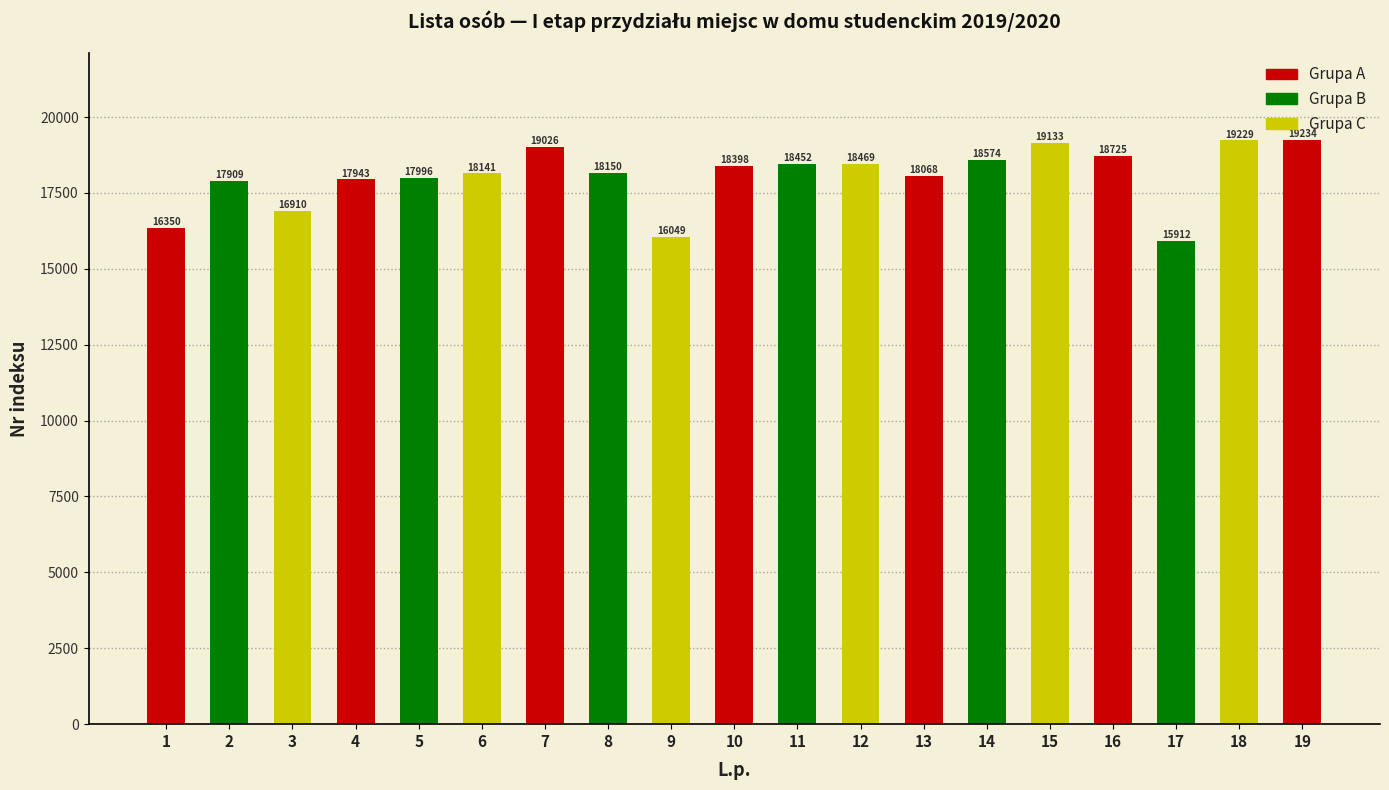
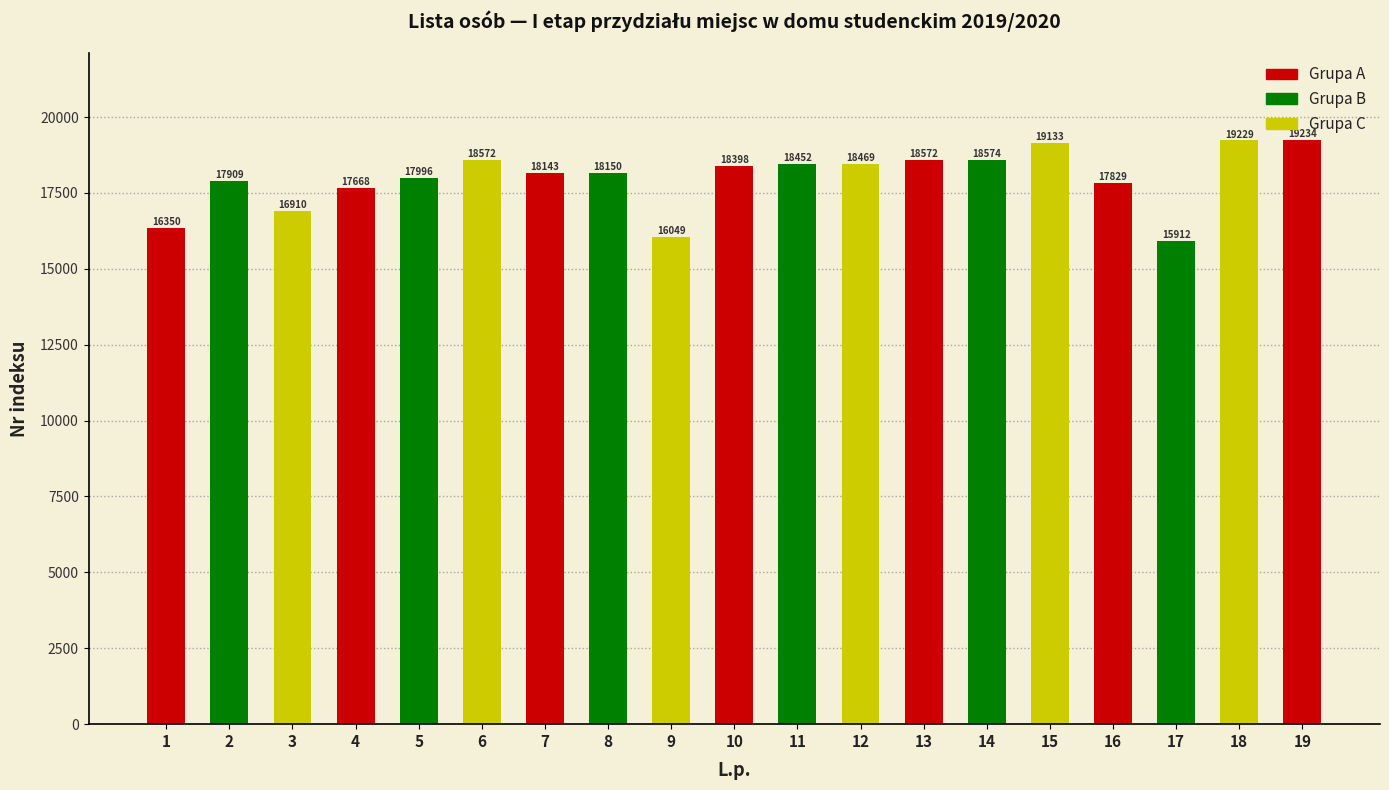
4: 17943 -> 17668
6: 18141 -> 18572
7: 19026 -> 18143
13: 18068 -> 18572
16: 18725 -> 17829
